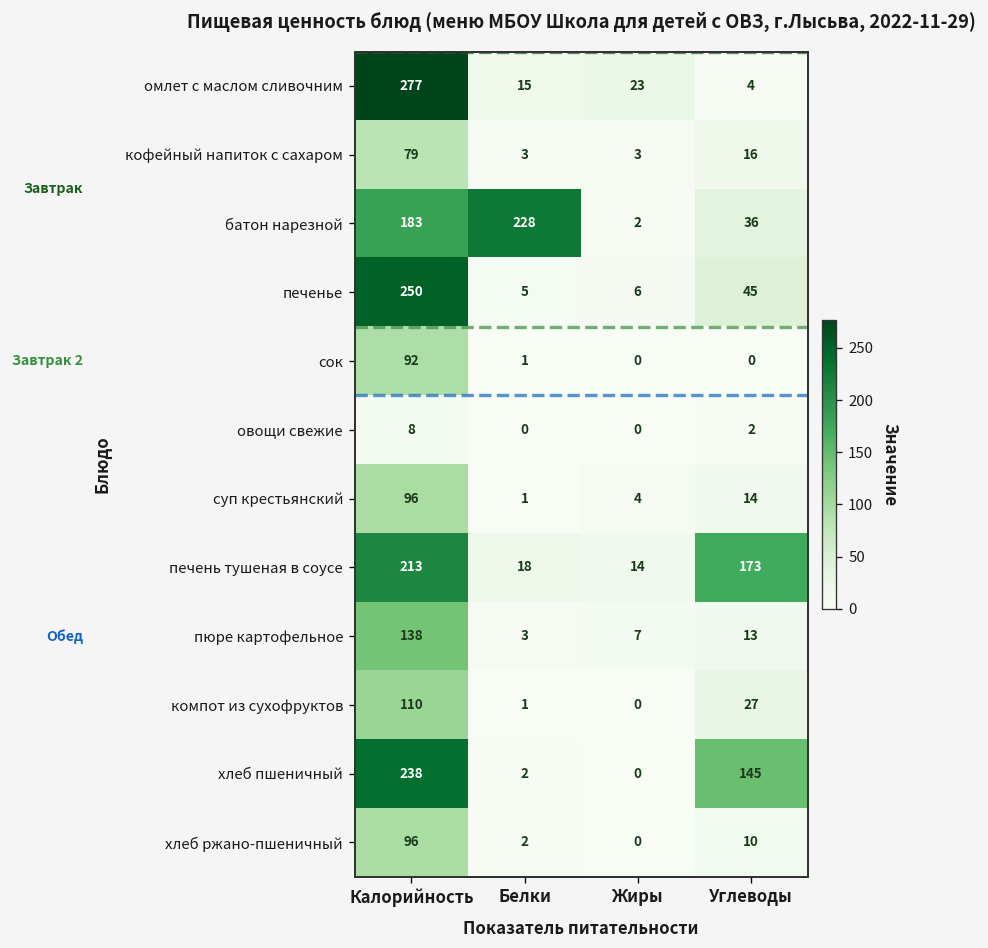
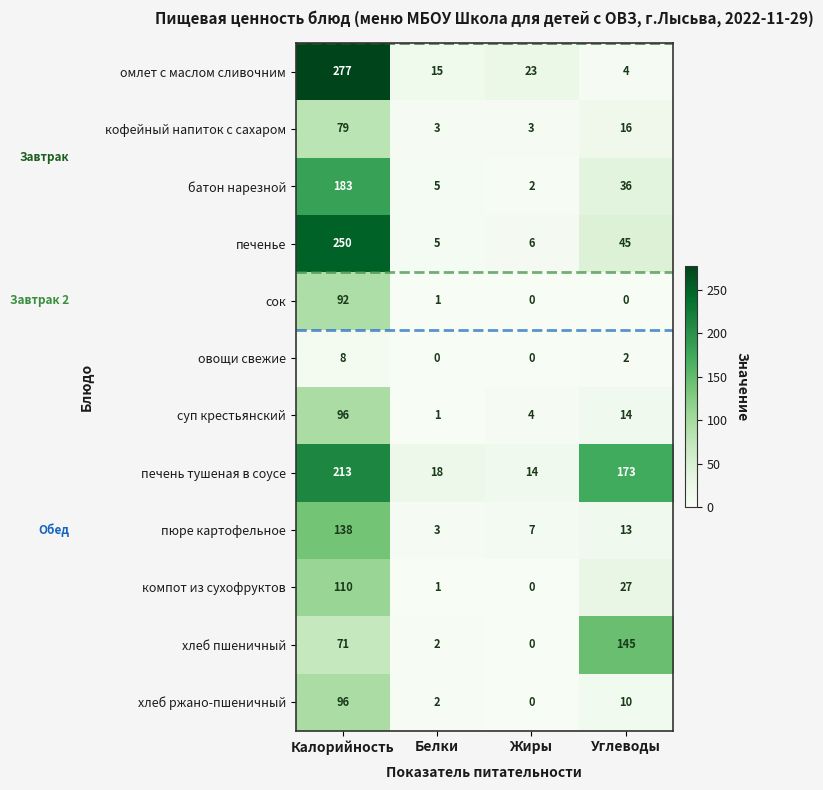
батон нарезной, Белки: 228 -> 5
хлеб пшеничный, Калорийность: 238 -> 71
